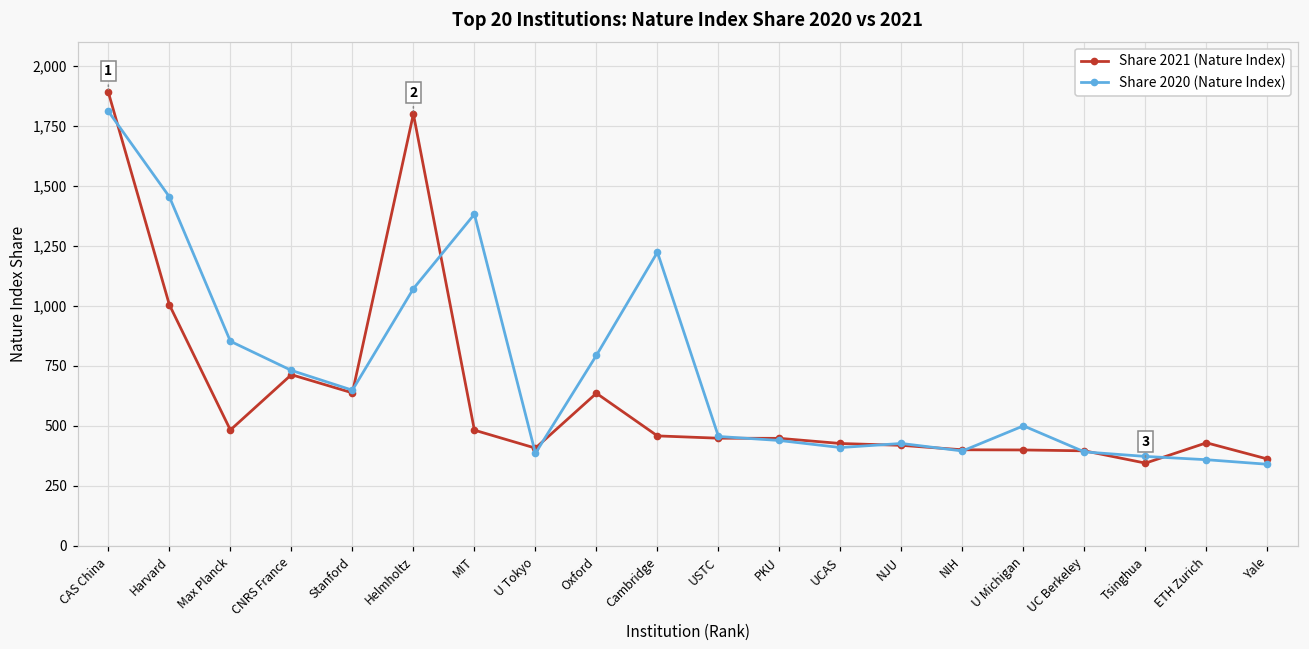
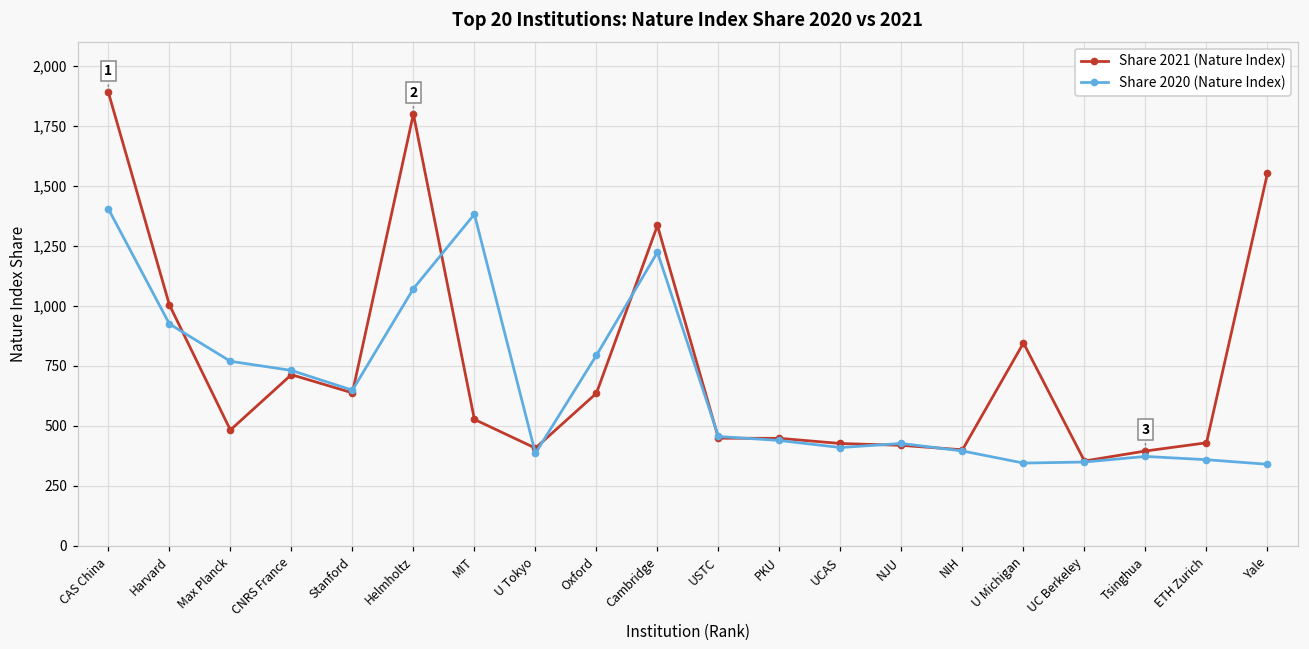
Share 2020 (Nature Index), CAS China: 1,810 -> 1,400
Share 2020 (Nature Index), Harvard: 1,450 -> 920
Share 2020 (Nature Index), Max Planck: 850 -> 770
Share 2021 (Nature Index), MIT: 480 -> 530
Share 2021 (Nature Index), Cambridge: 460 -> 1,330
Share 2021 (Nature Index), U Michigan: 400 -> 840
Share 2020 (Nature Index), U Michigan: 500 -> 340
Share 2021 (Nature Index), UC Berkeley: 390 -> 350
Share 2020 (Nature Index), UC Berkeley: 390 -> 350
Share 2021 (Nature Index), Tsinghua: 340 -> 390
Share 2021 (Nature Index), Yale: 360 -> 1,550
